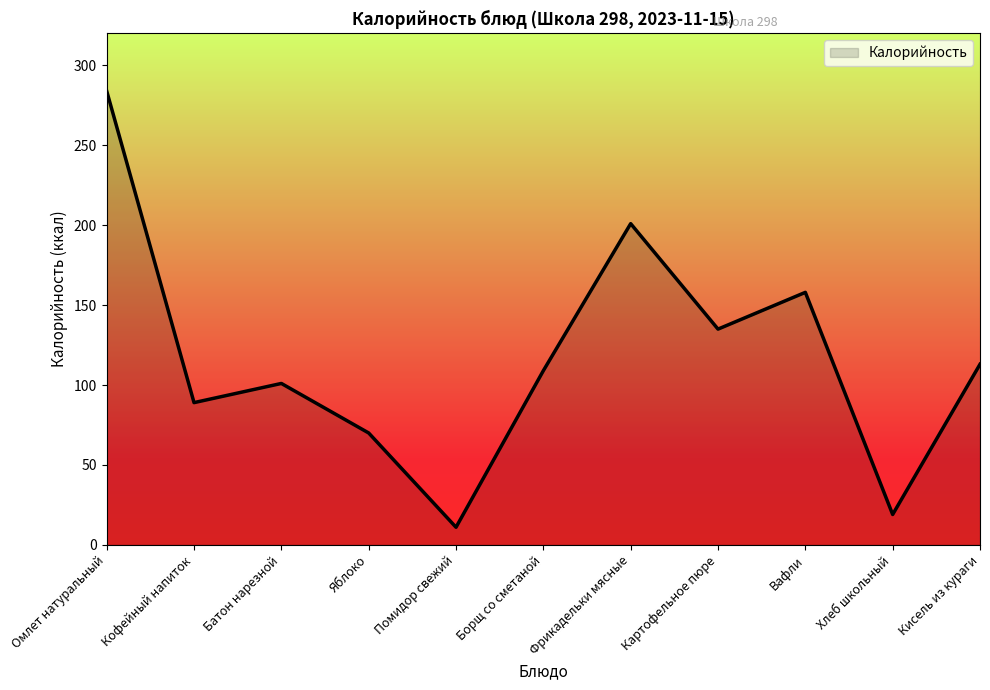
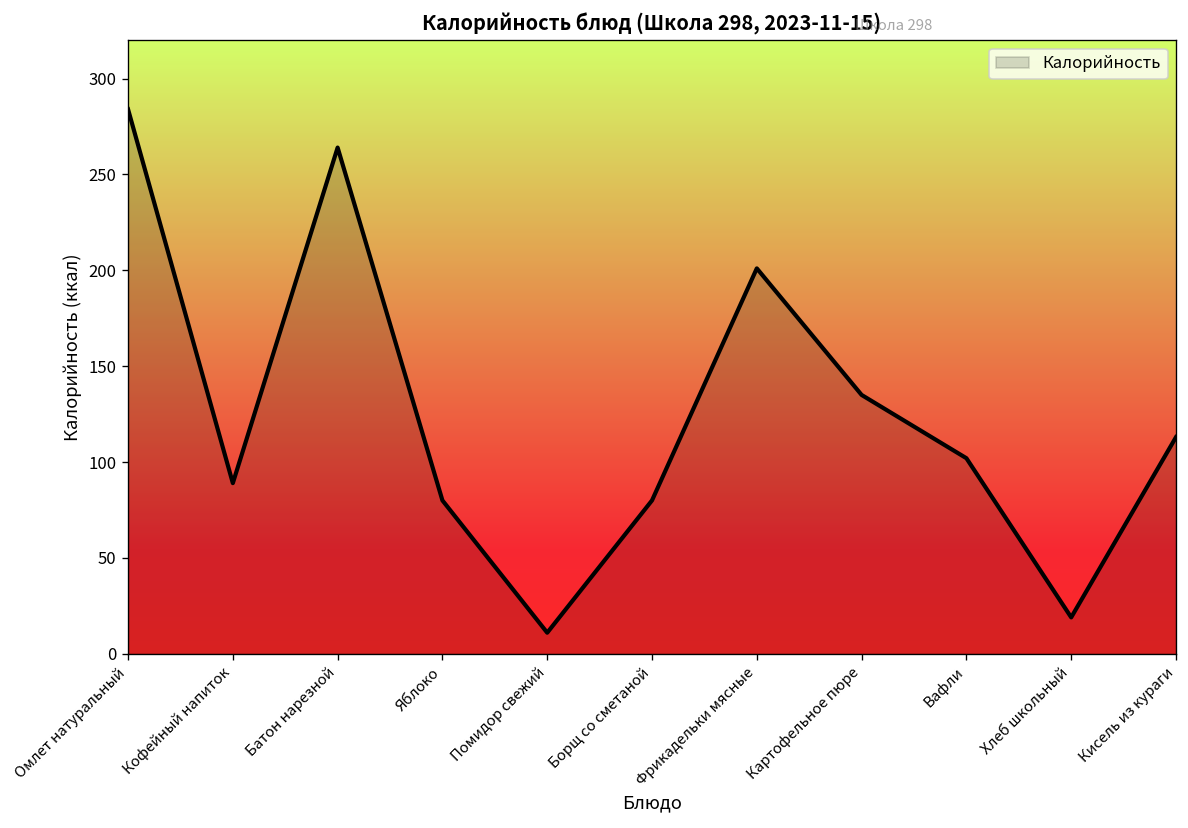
Батон нарезной: 101 -> 264
Яблоко: 70 -> 80
Борщ со сметаной: 109 -> 80
Вафли: 158 -> 102
